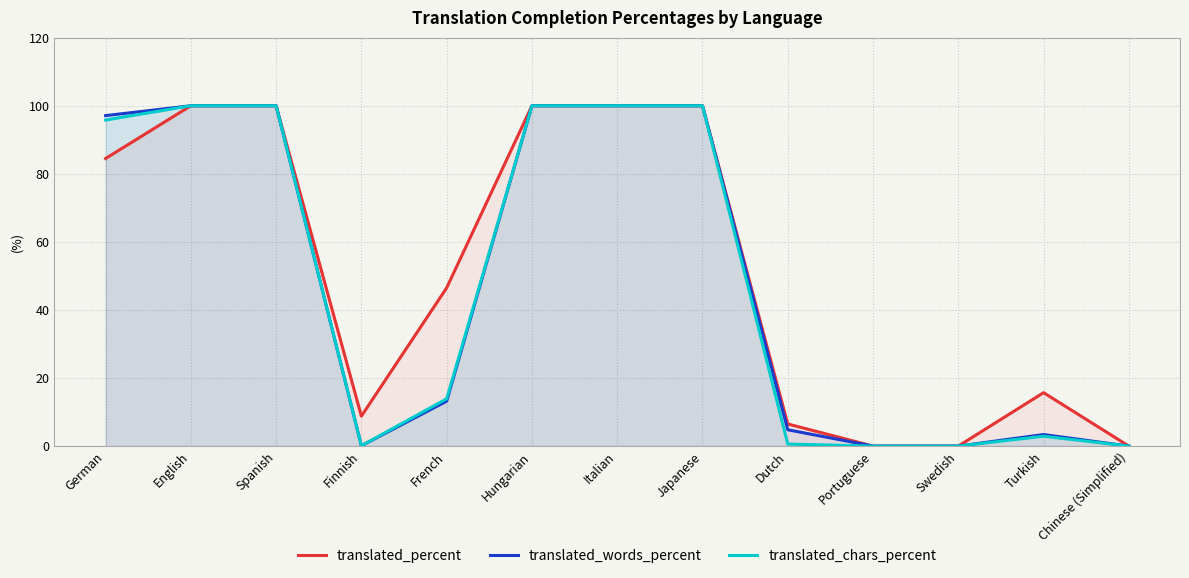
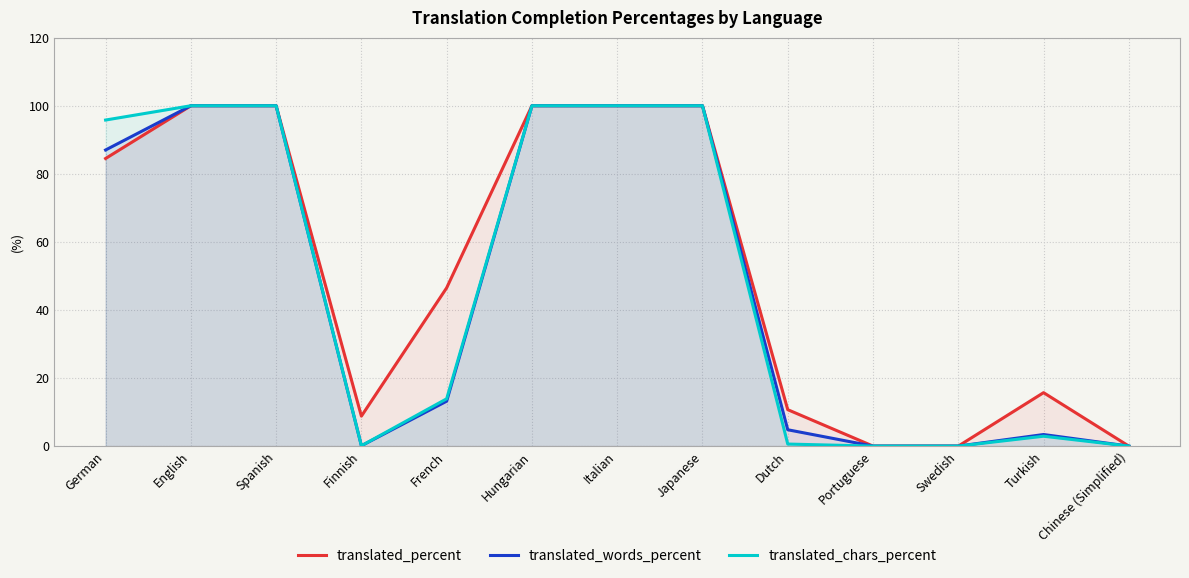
translated_words_percent, German: 97 -> 87
translated_percent, Dutch: 7 -> 11
